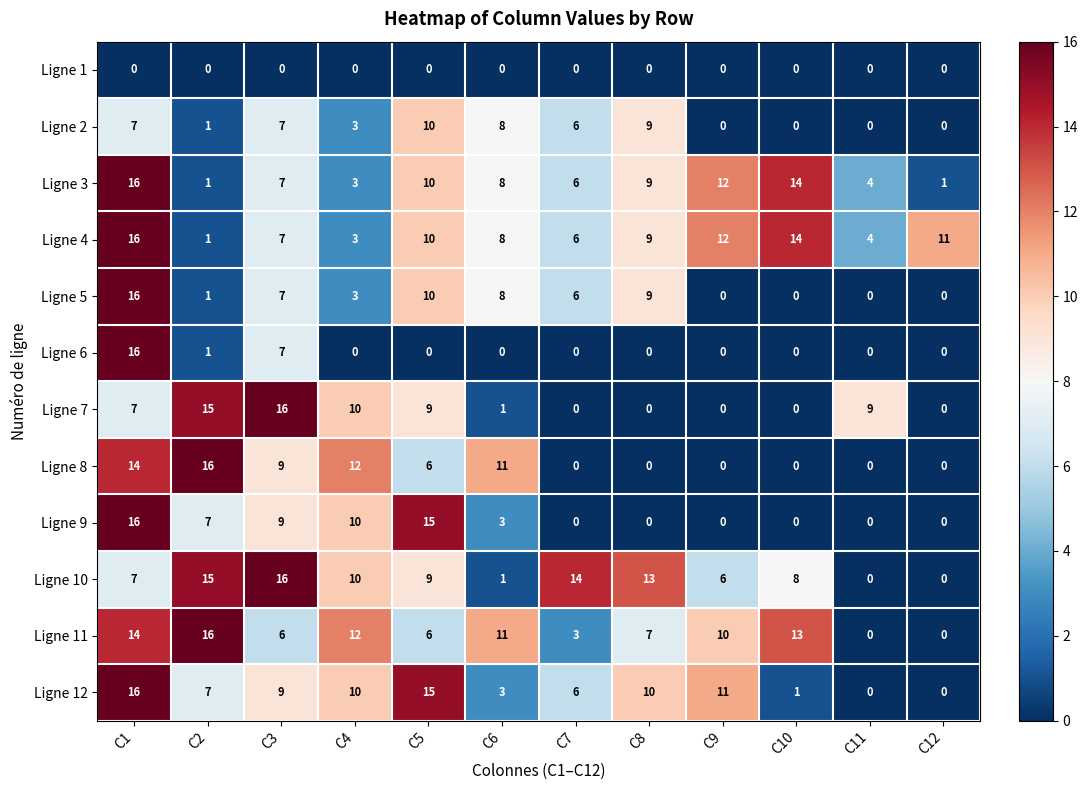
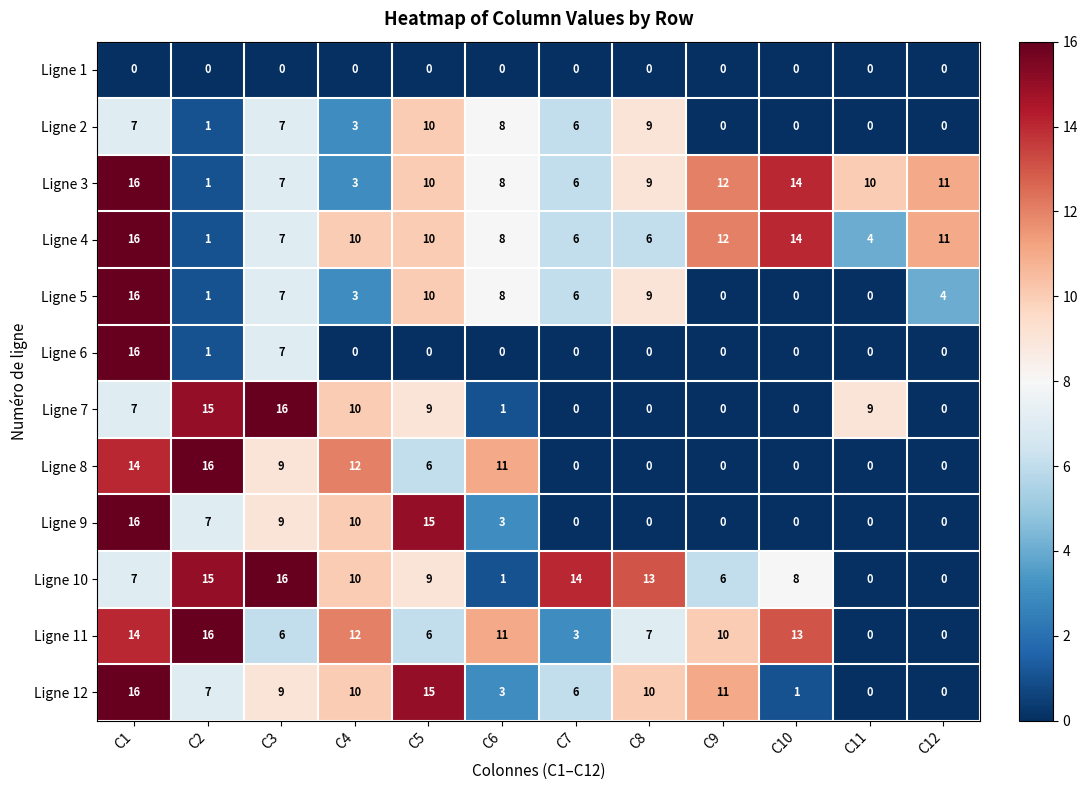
Ligne 3, C11: 4 -> 10
Ligne 3, C12: 1 -> 11
Ligne 4, C4: 3 -> 10
Ligne 4, C8: 9 -> 6
Ligne 5, C12: 0 -> 4
